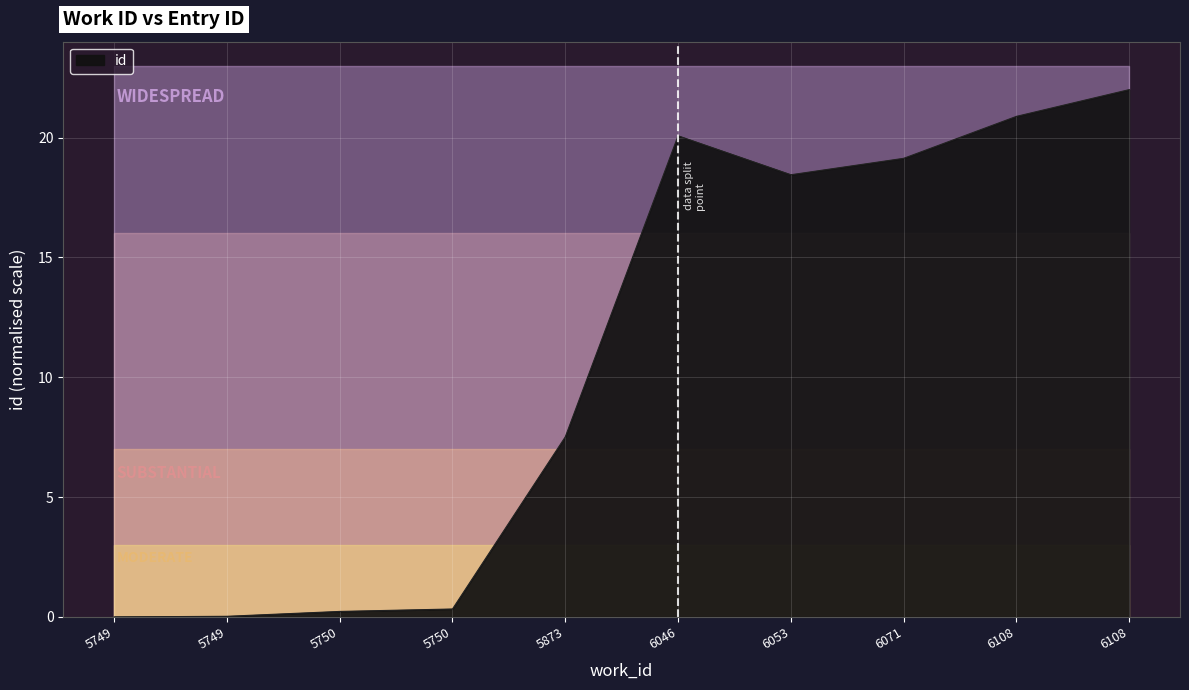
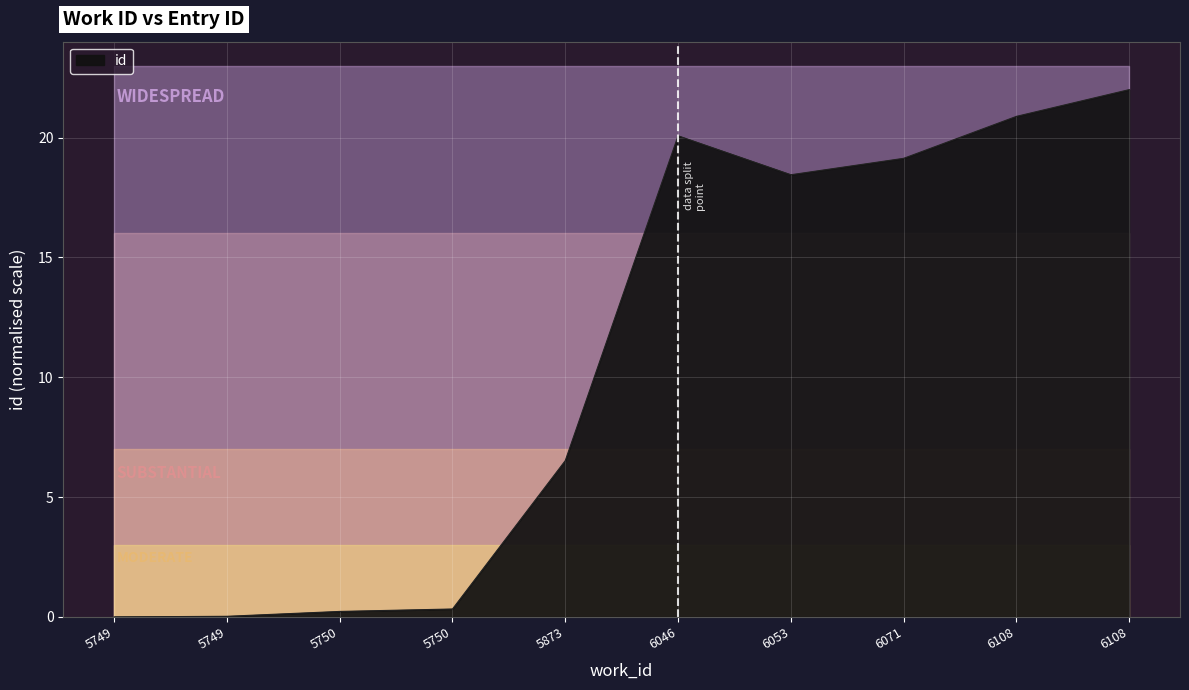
id, 5873: 7.5 -> 6.5
